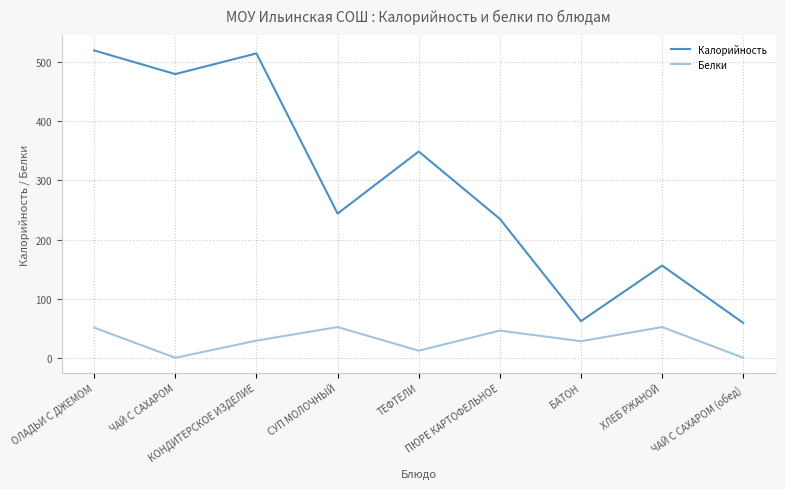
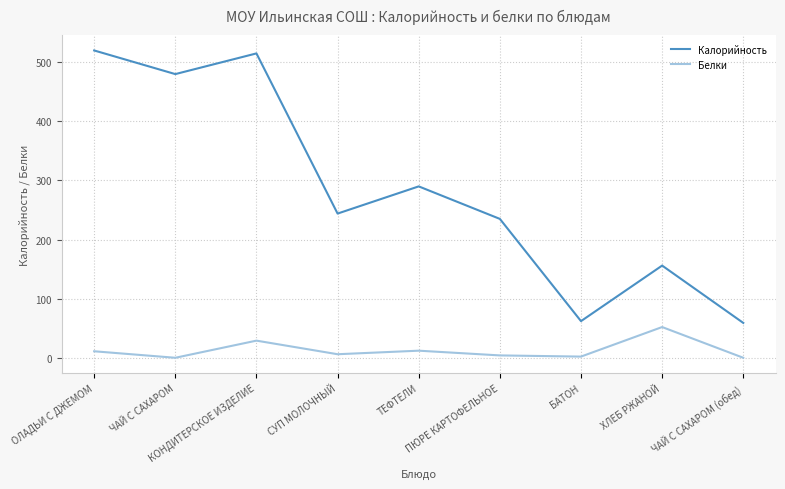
Белки, ОЛАДЬИ С ДЖЕМОМ: 50 -> 10
Белки, СУП МОЛОЧНЫЙ: 50 -> 10
Калорийность, ТЕФТЕЛИ: 350 -> 290
Белки, ПЮРЕ КАРТОФЕЛЬНОЕ: 50 -> 0
Белки, БАТОН: 30 -> 0
